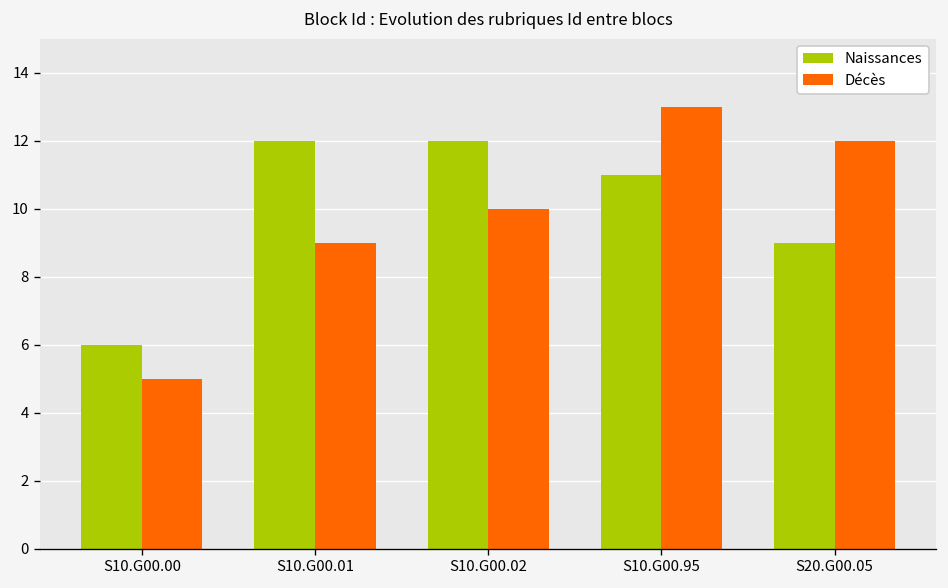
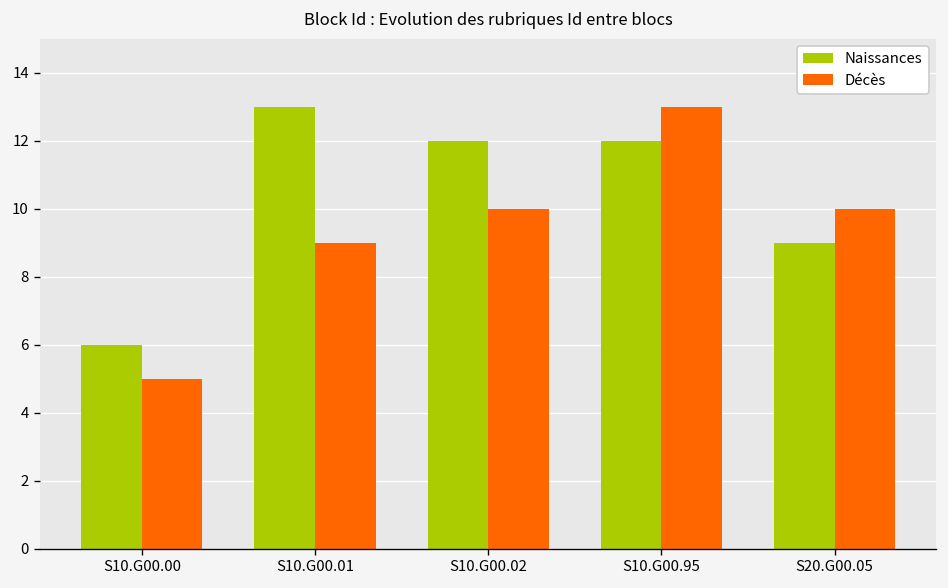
Naissances, S10.G00.01: 12 -> 13
Naissances, S10.G00.95: 11 -> 12
Décès, S20.G00.05: 12 -> 10
